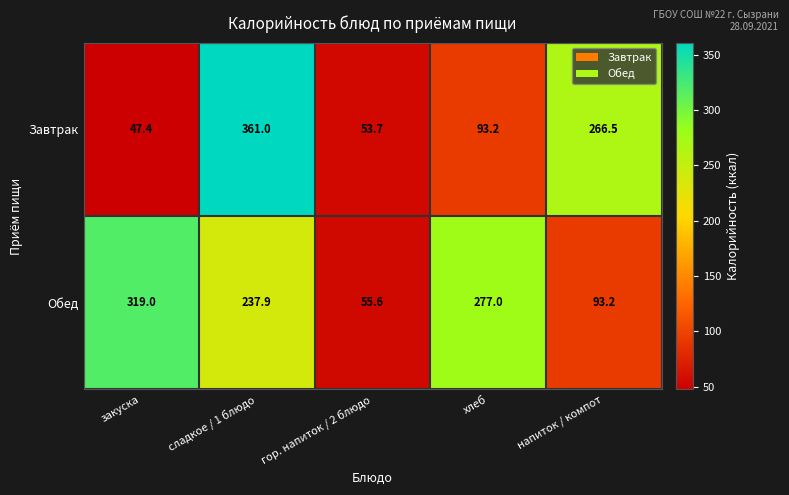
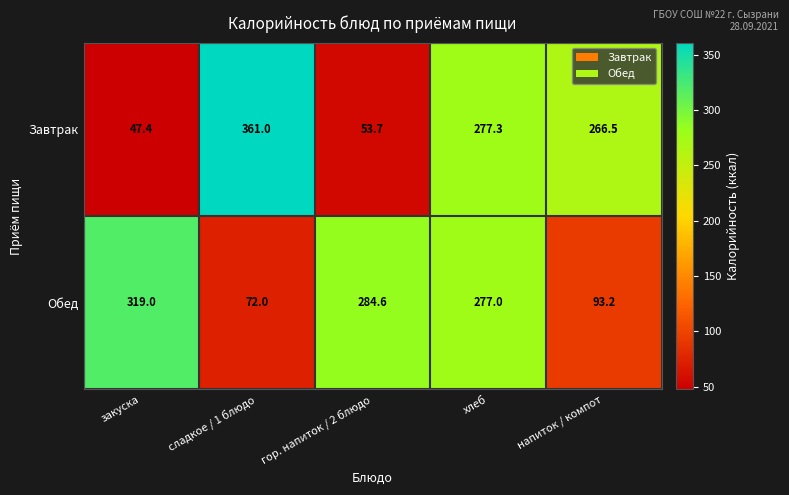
Завтрак, хлеб: 93.2 -> 277.3
Обед, сладкое / 1 блюдо: 237.9 -> 72.0
Обед, гор. напиток / 2 блюдо: 55.6 -> 284.6
